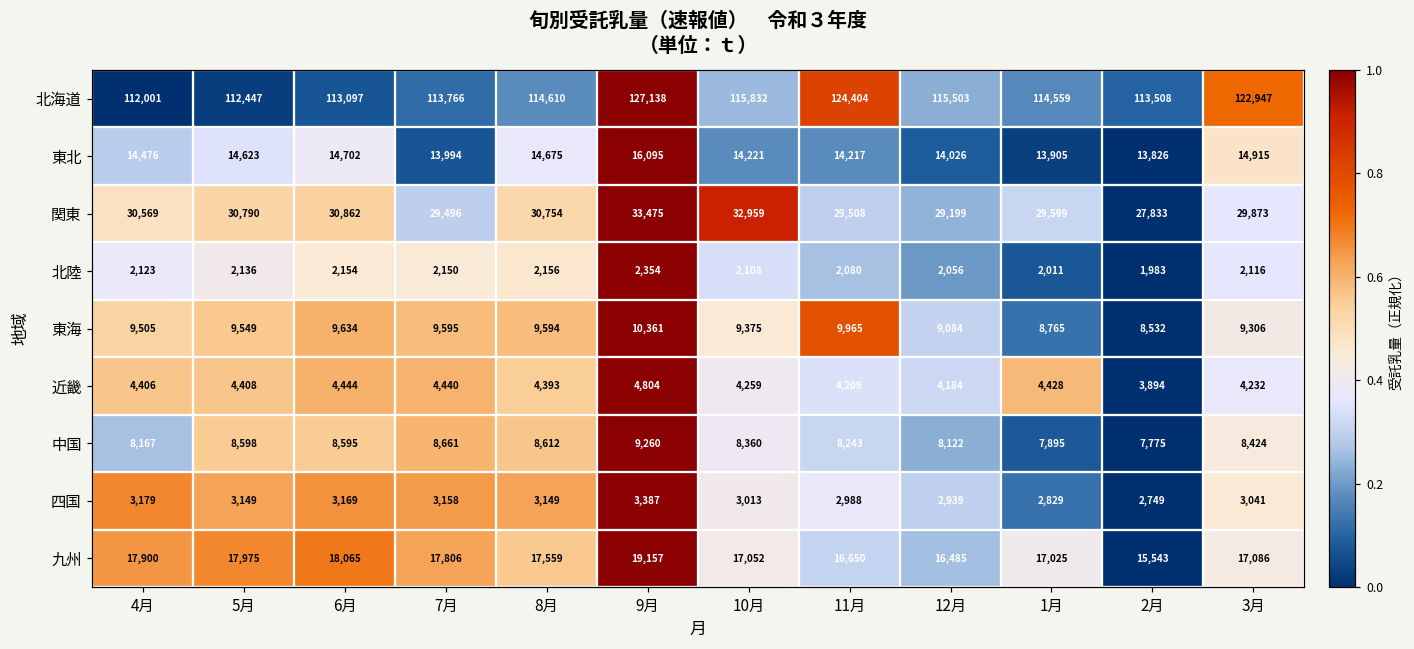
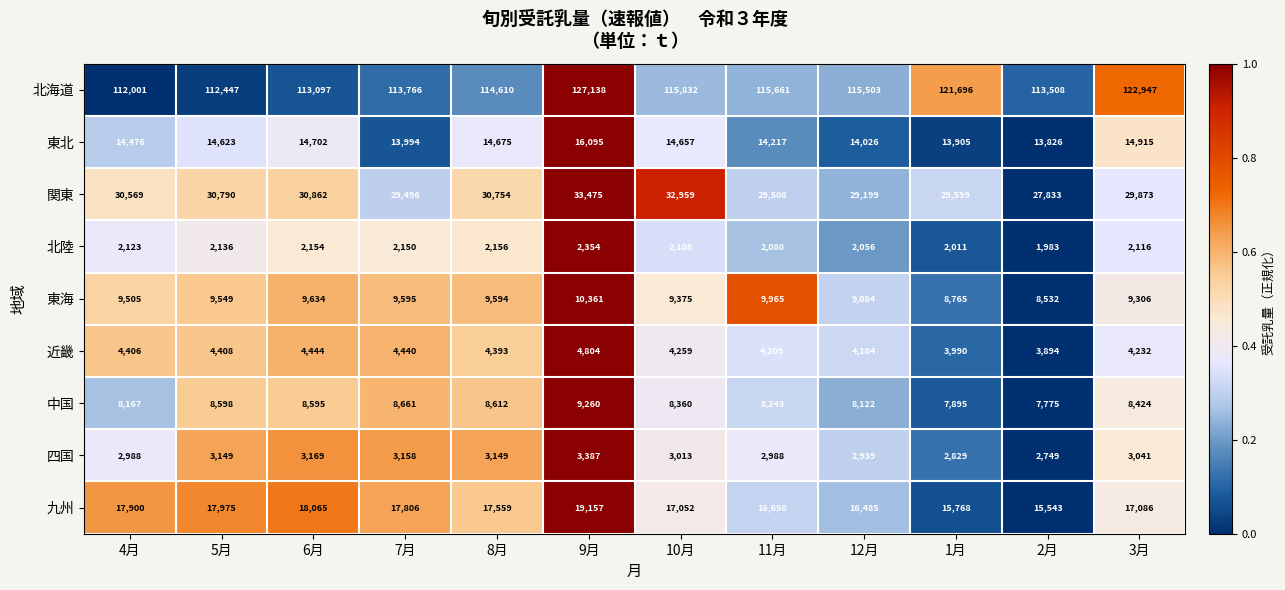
北海道, 11月: 124,404 -> 115,661
北海道, 1月: 114,559 -> 121,696
東北, 10月: 14,221 -> 14,657
近畿, 1月: 4,428 -> 3,990
四国, 4月: 3,179 -> 2,988
九州, 1月: 17,025 -> 15,768
